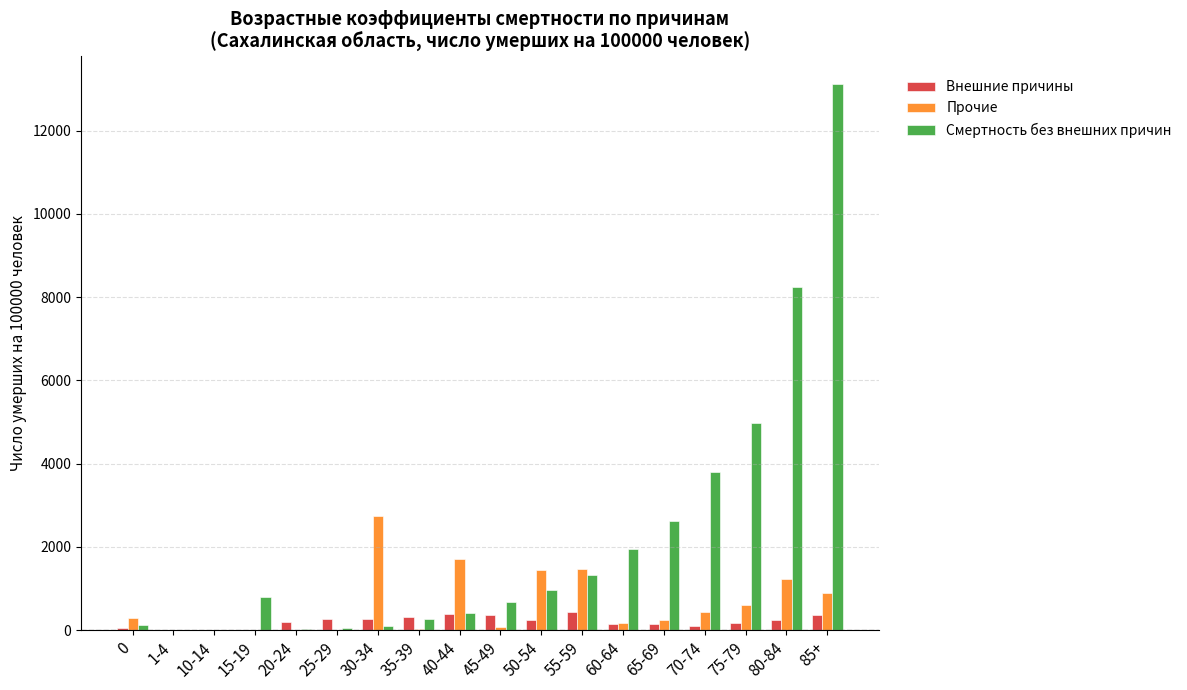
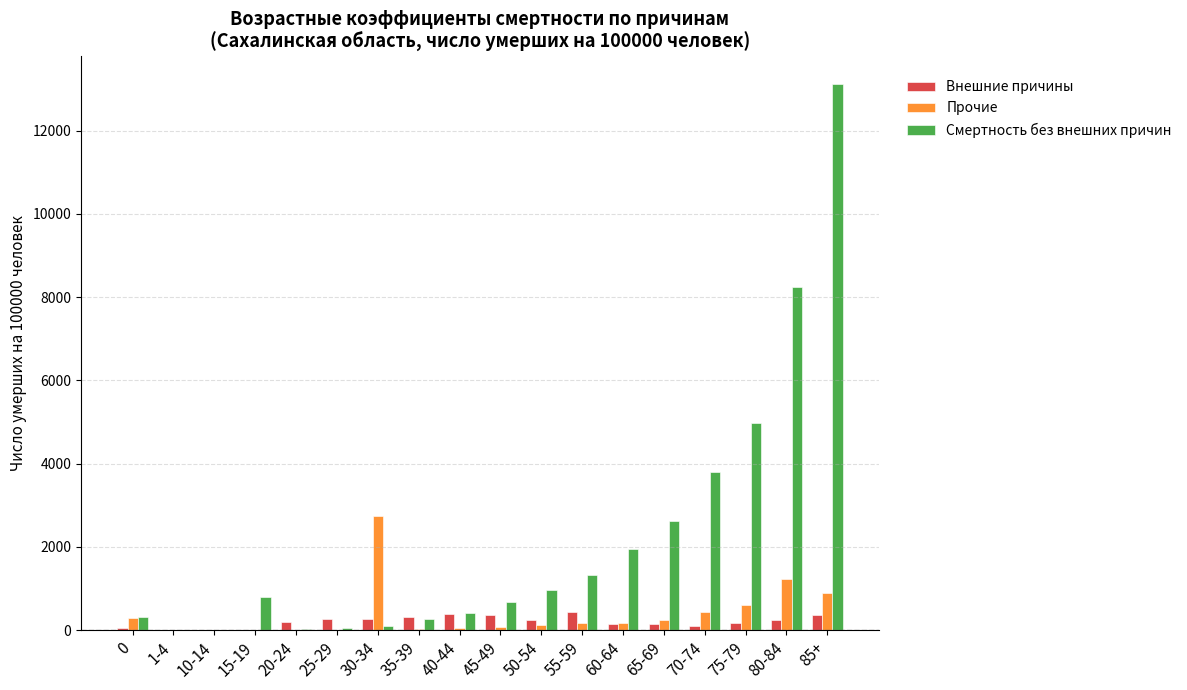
Смертность без внешних причин, 0: 100 -> 300
Прочие, 40-44: 1700 -> 100
Прочие, 50-54: 1400 -> 100
Прочие, 55-59: 1500 -> 200
